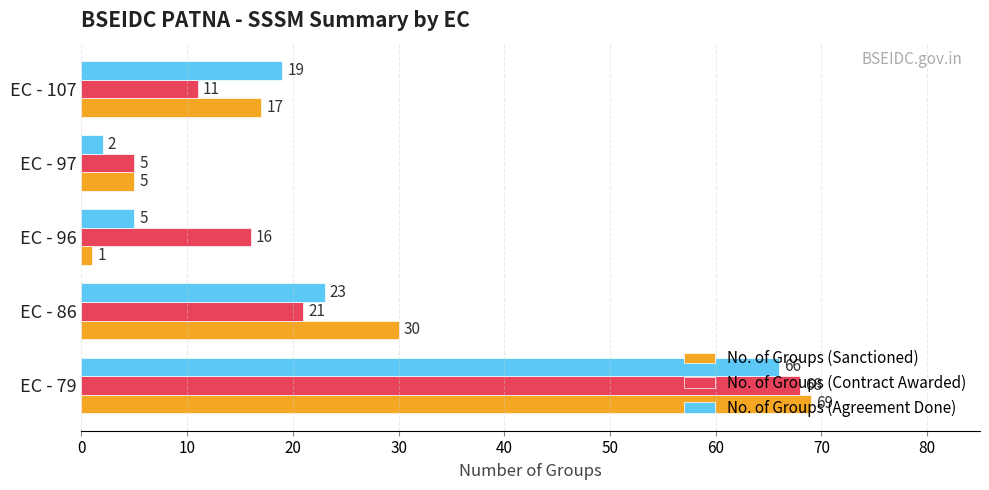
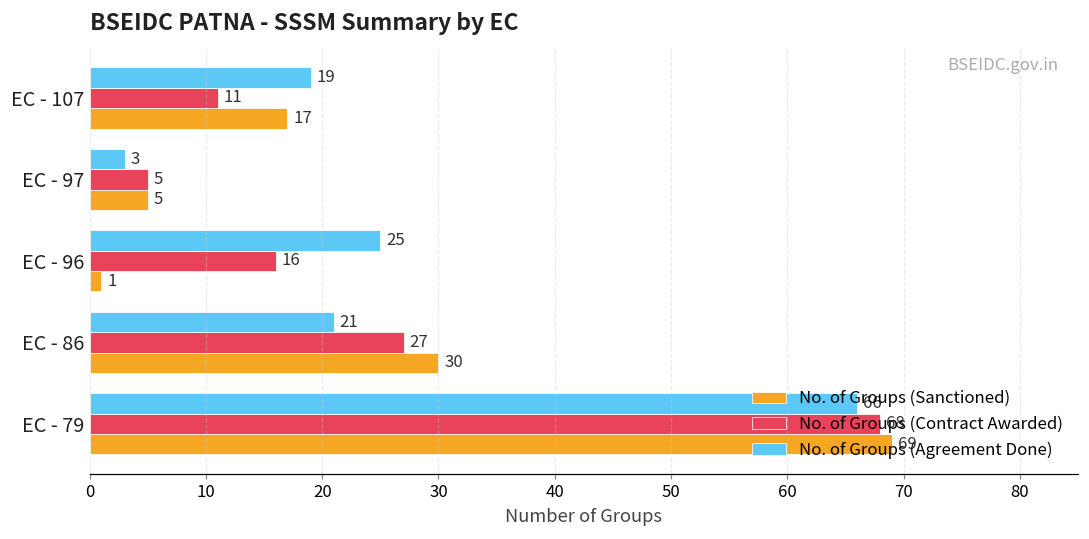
No. of Groups (Agreement Done), EC - 97: 2 -> 3
No. of Groups (Agreement Done), EC - 96: 5 -> 25
No. of Groups (Agreement Done), EC - 86: 23 -> 21
No. of Groups (Contract Awarded), EC - 86: 21 -> 27
